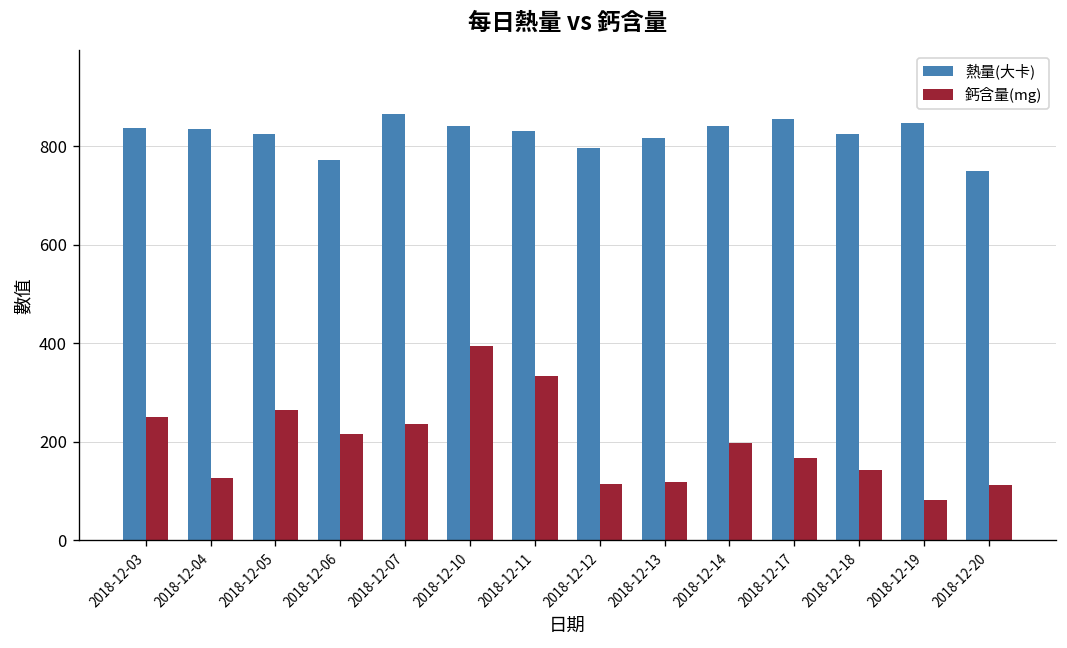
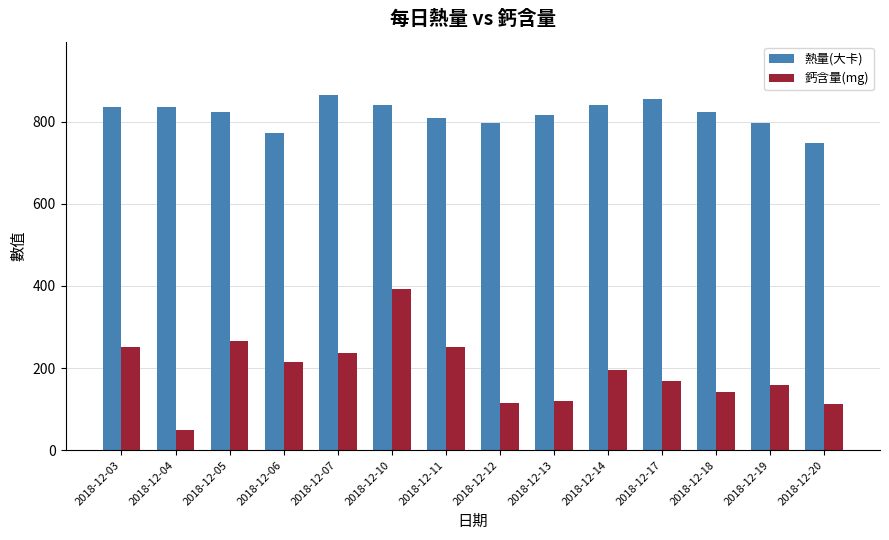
鈣含量(mg), 2018-12-04: 130 -> 50
熱量(大卡), 2018-12-11: 830 -> 810
鈣含量(mg), 2018-12-11: 330 -> 250
熱量(大卡), 2018-12-19: 850 -> 800
鈣含量(mg), 2018-12-19: 80 -> 160
